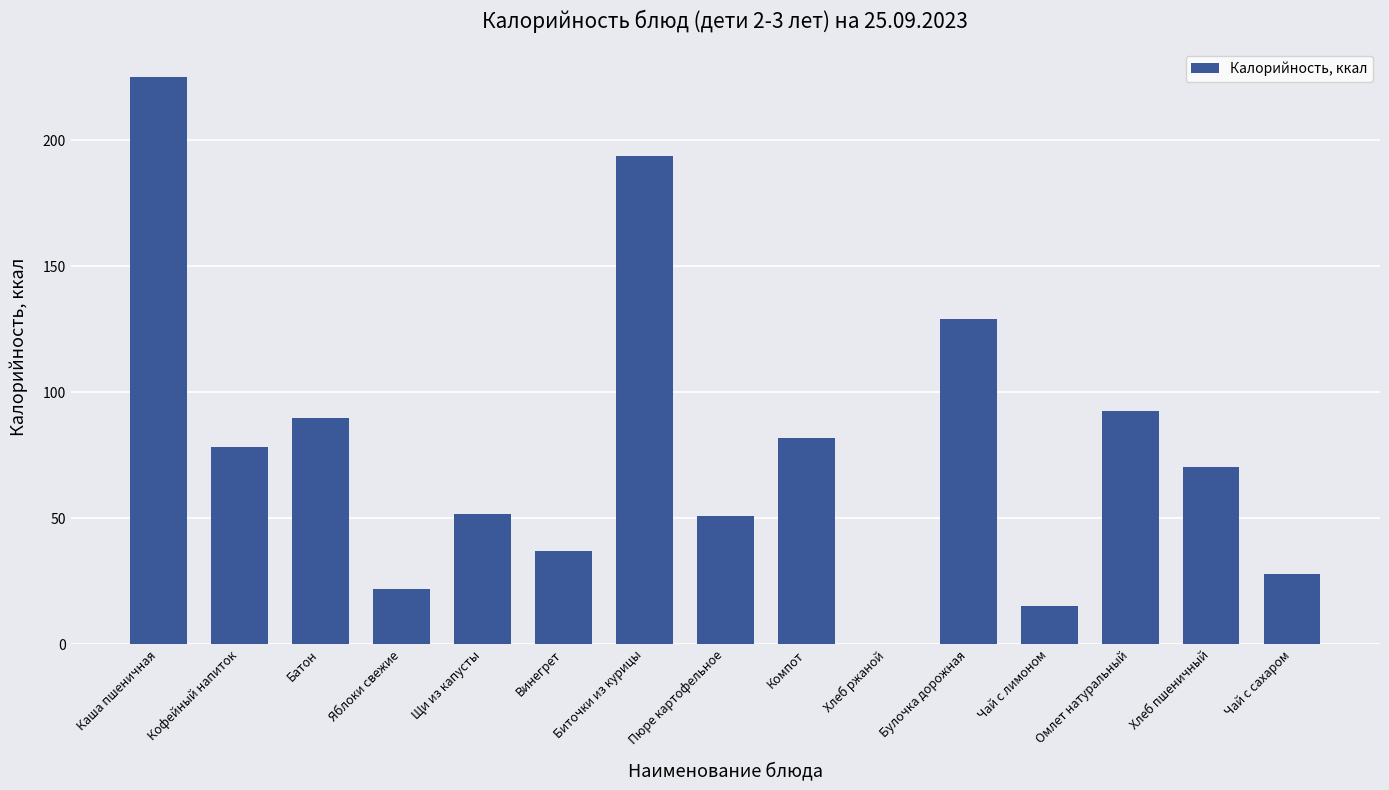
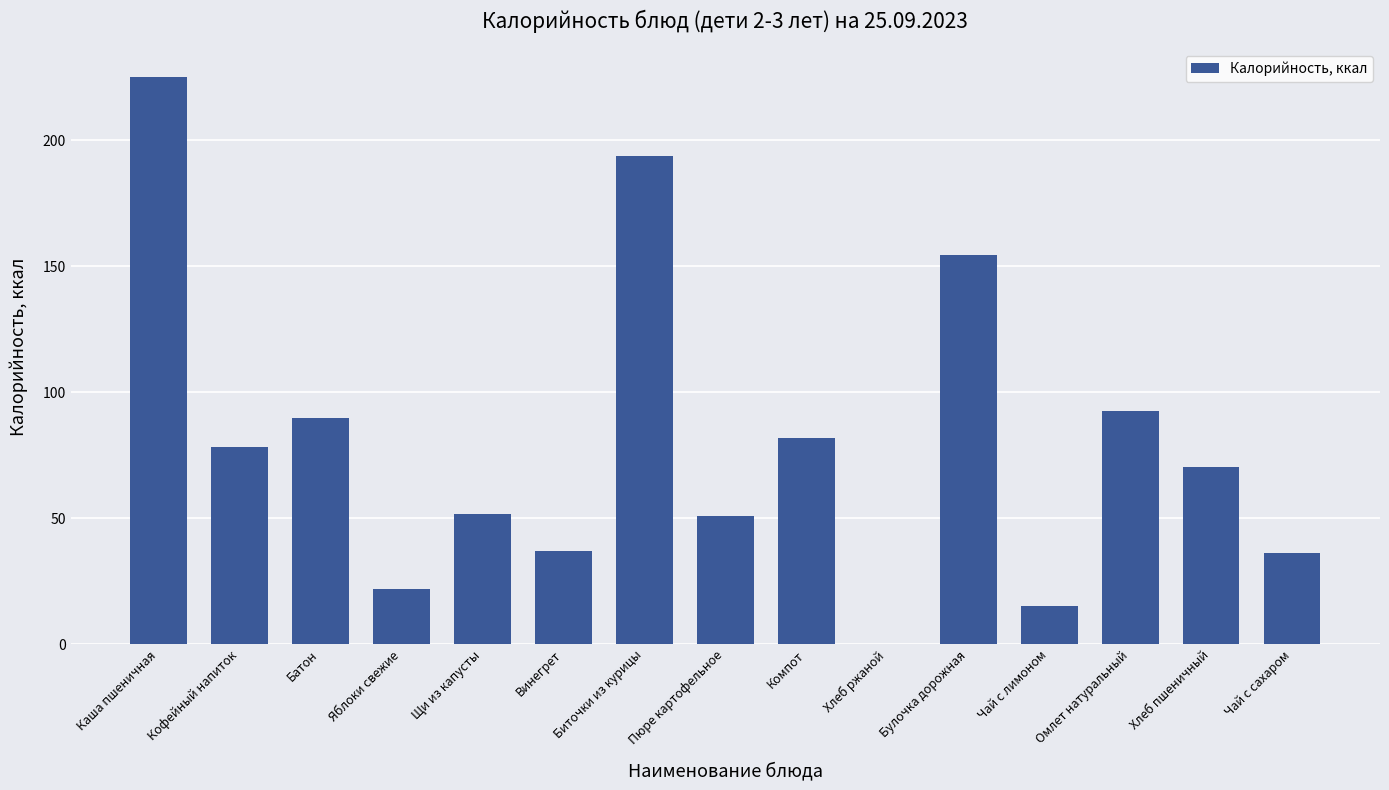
Булочка дорожная: 129 -> 155
Чай с сахаром: 28 -> 36
